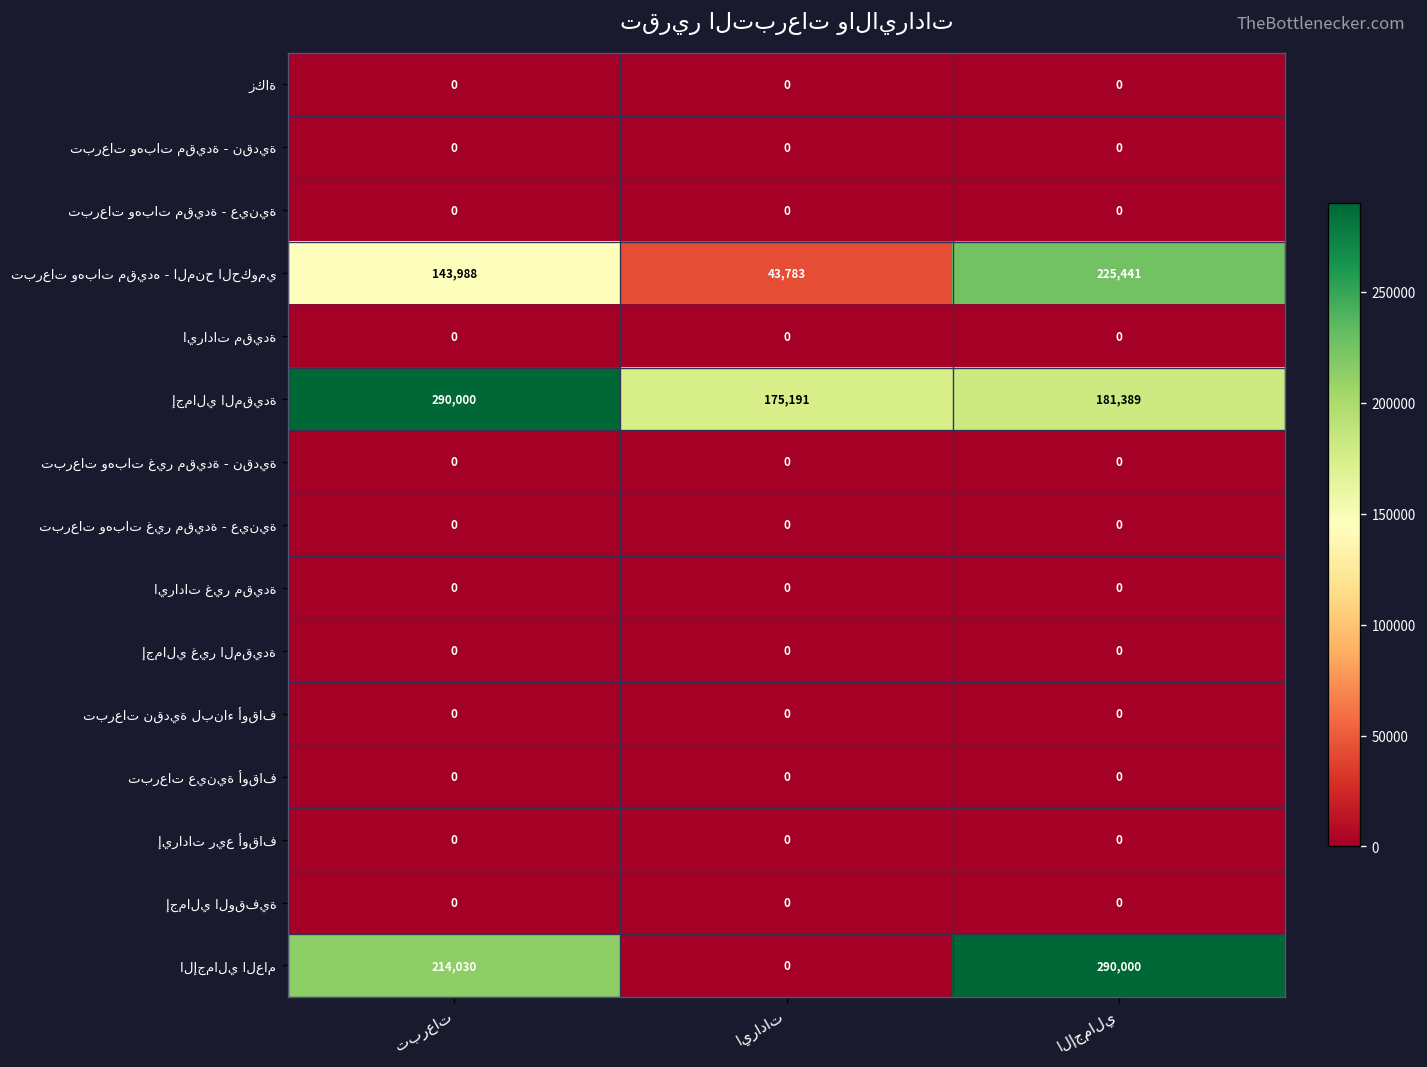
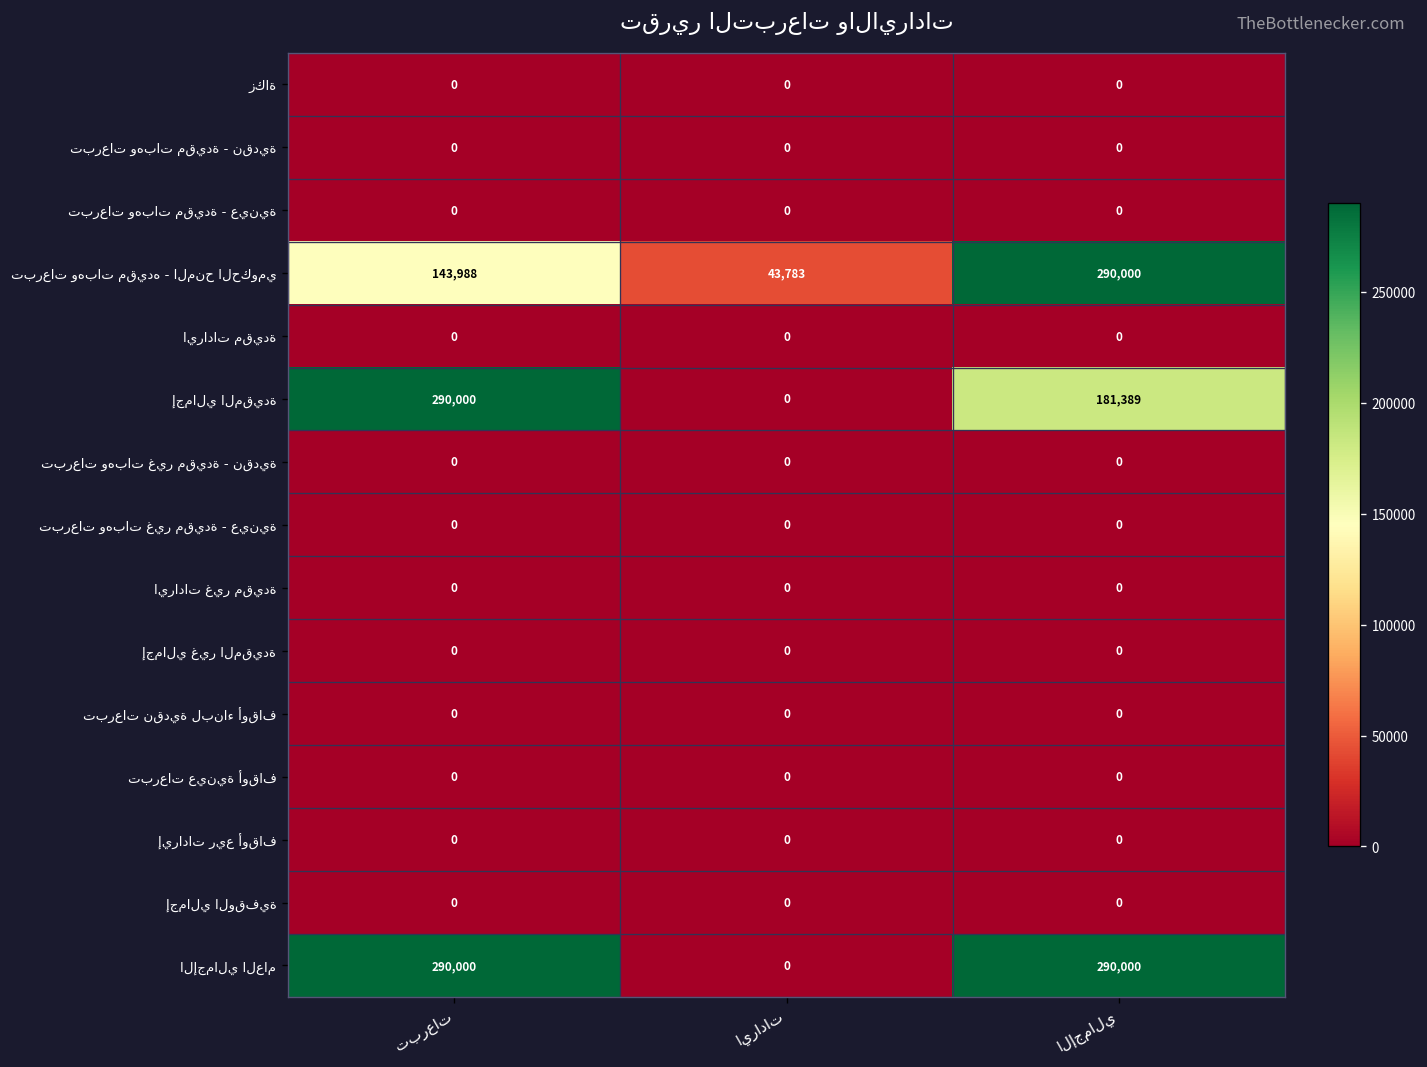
تبرعات وهبات مقيده - المنح الحكومي, الإجمالي: 225,441 -> 290,000
إجمالي المقيدة, ايرادات: 175,191 -> 0
الإجمالي العام, تبرعات: 214,030 -> 290,000
